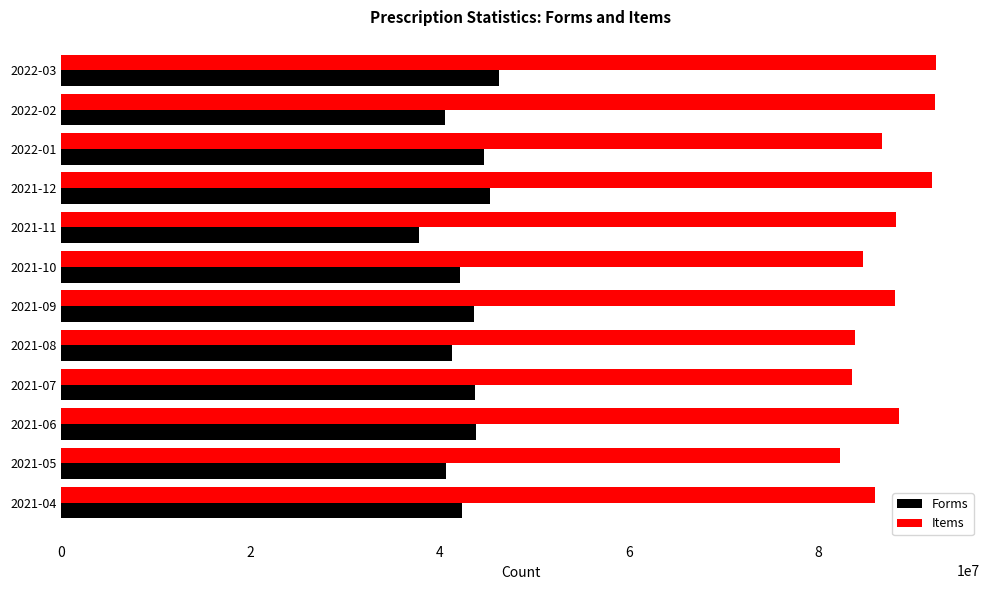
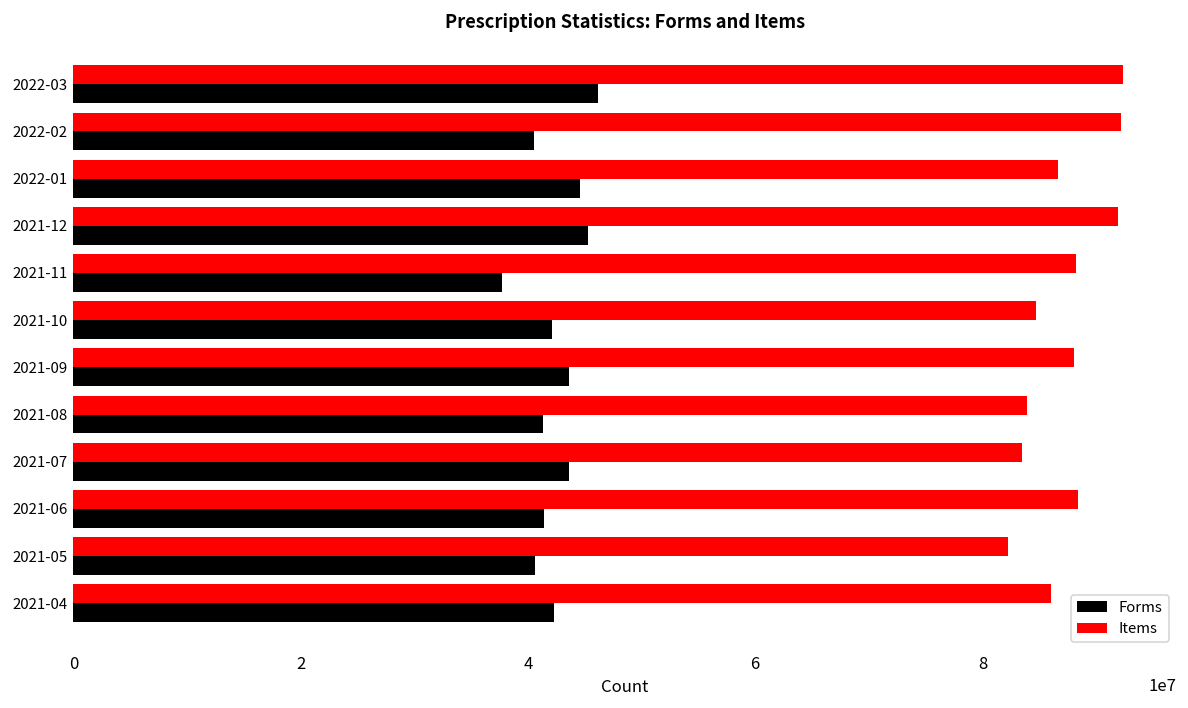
Forms, 2021-06: 44000000 -> 41000000
